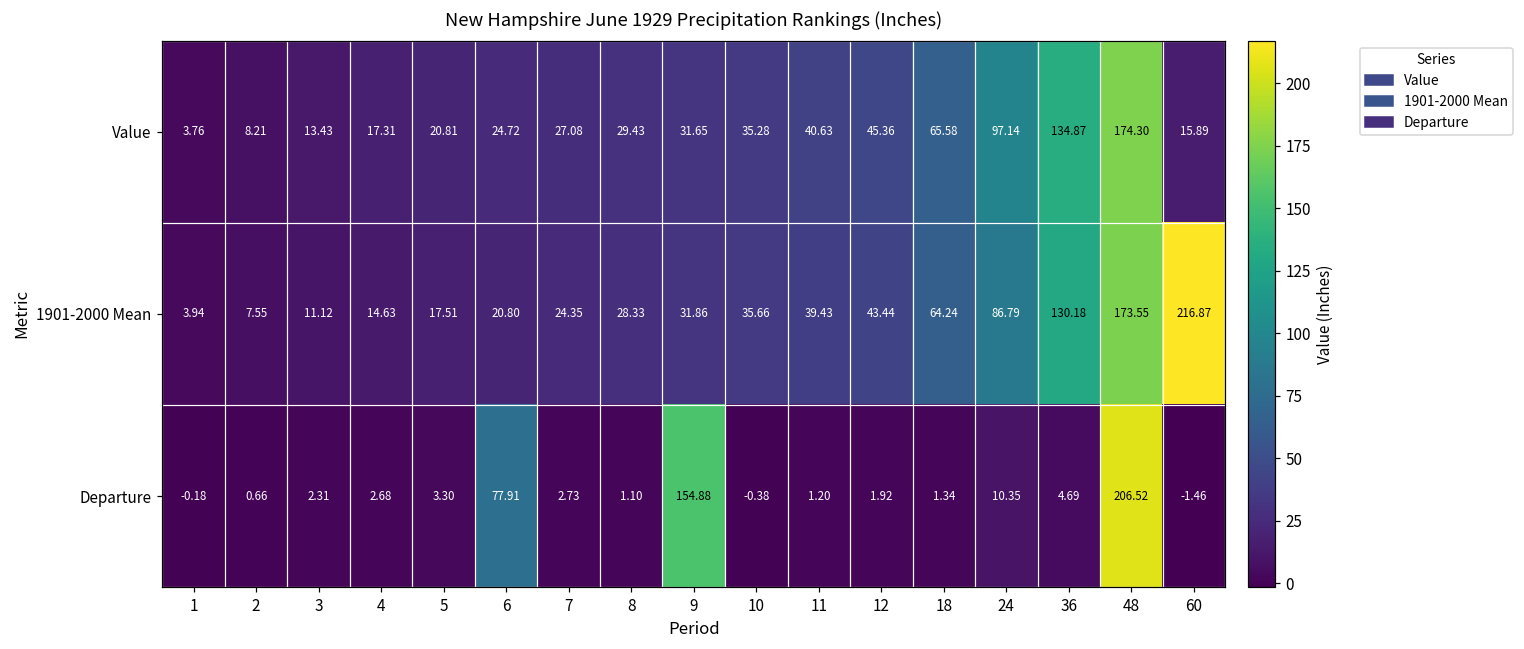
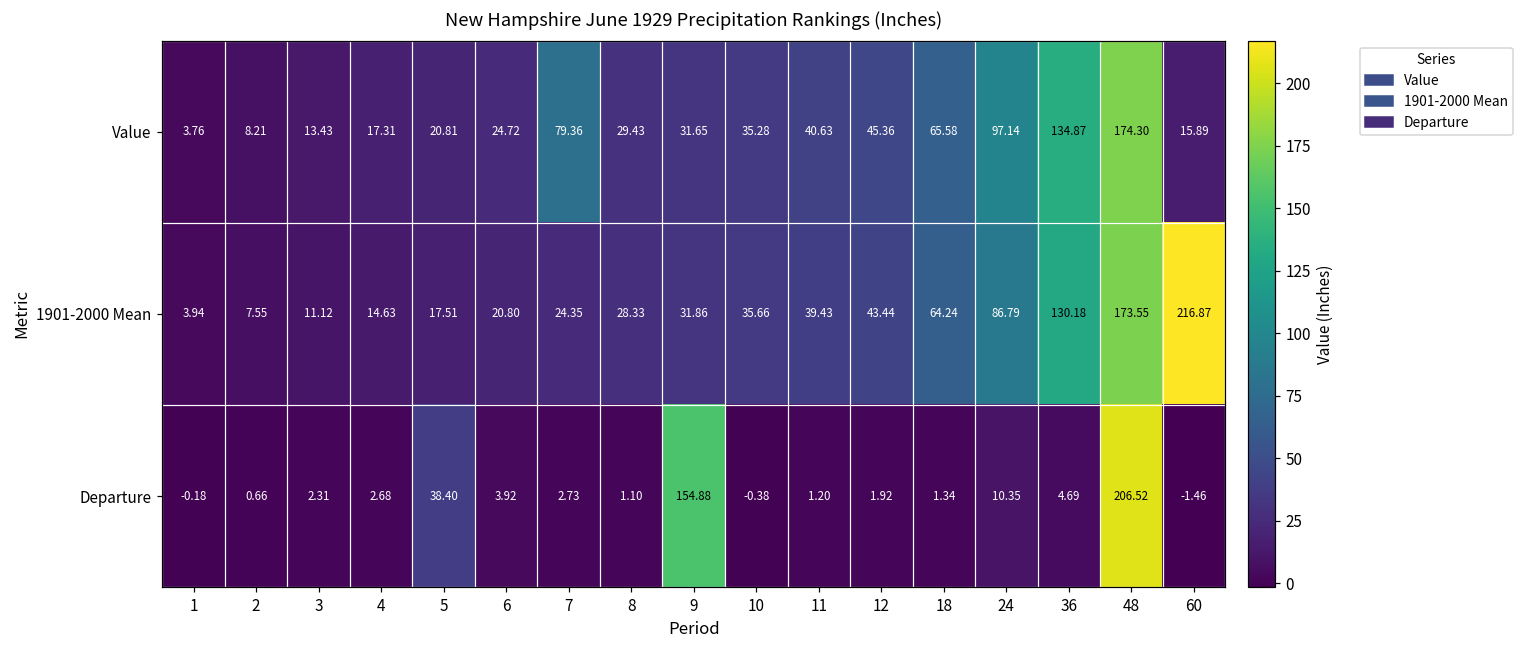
Value, 7: 27.08 -> 79.36
Departure, 5: 3.30 -> 38.40
Departure, 6: 77.91 -> 3.92
